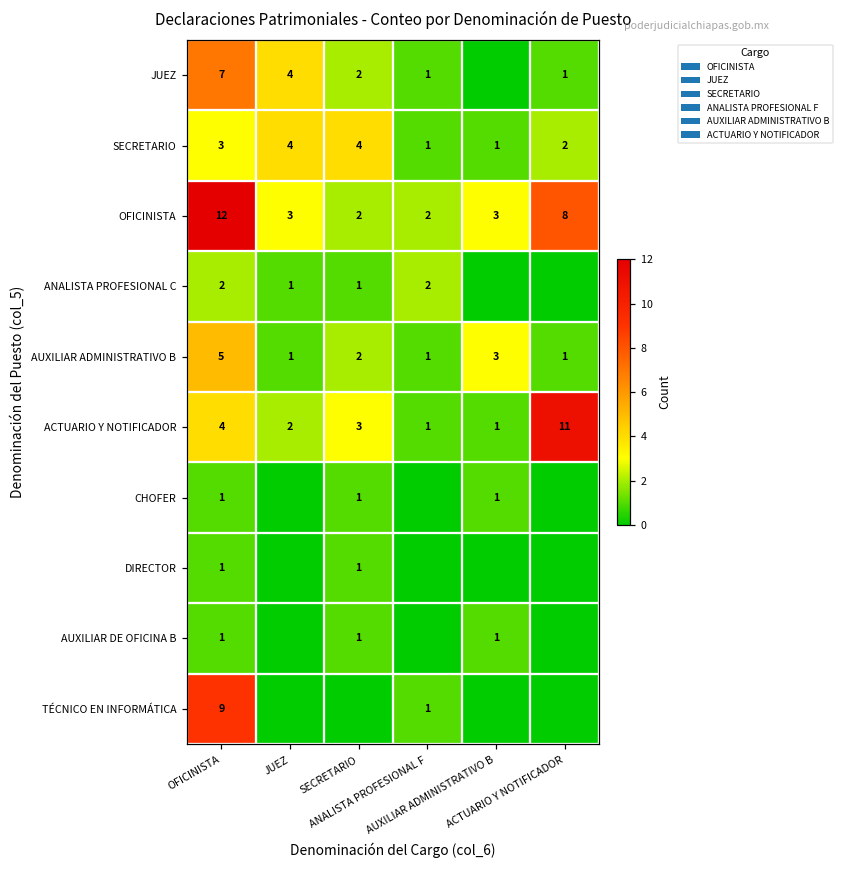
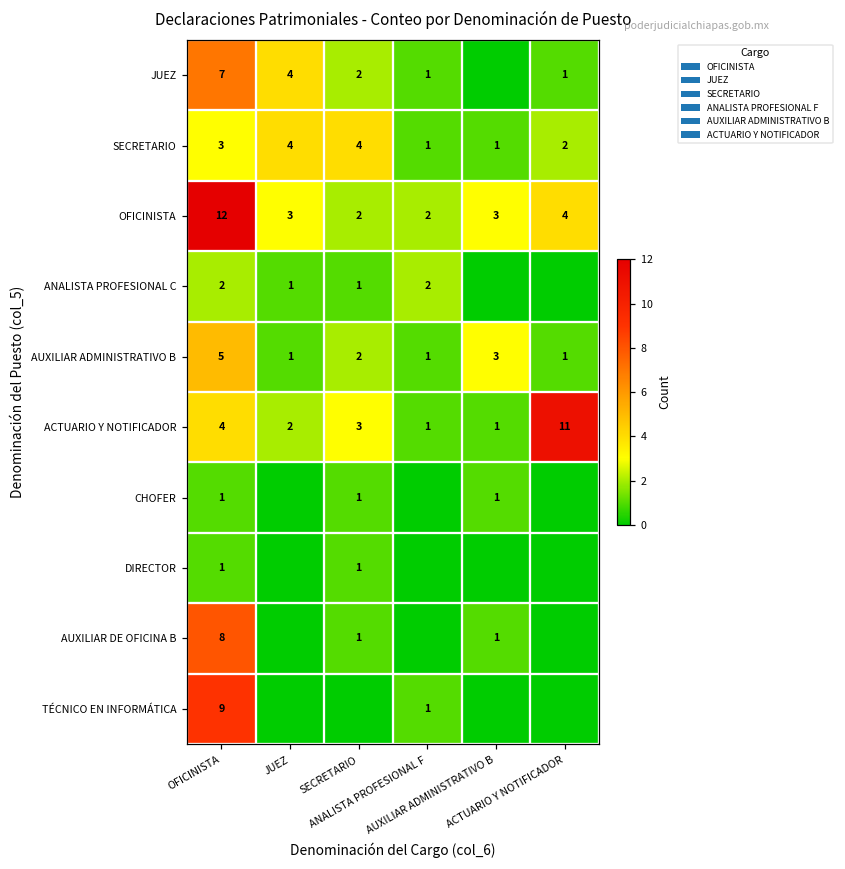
OFICINISTA, ACTUARIO Y NOTIFICADOR: 8 -> 4
AUXILIAR DE OFICINA B, OFICINISTA: 1 -> 8
